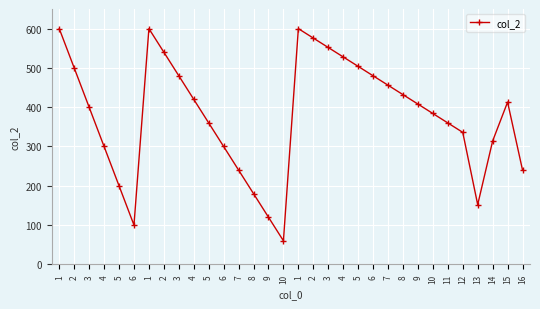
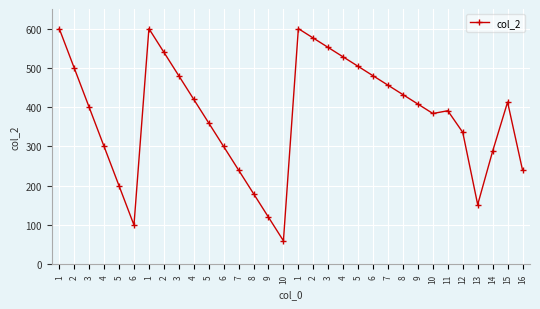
11: 360 -> 390
14: 310 -> 290
